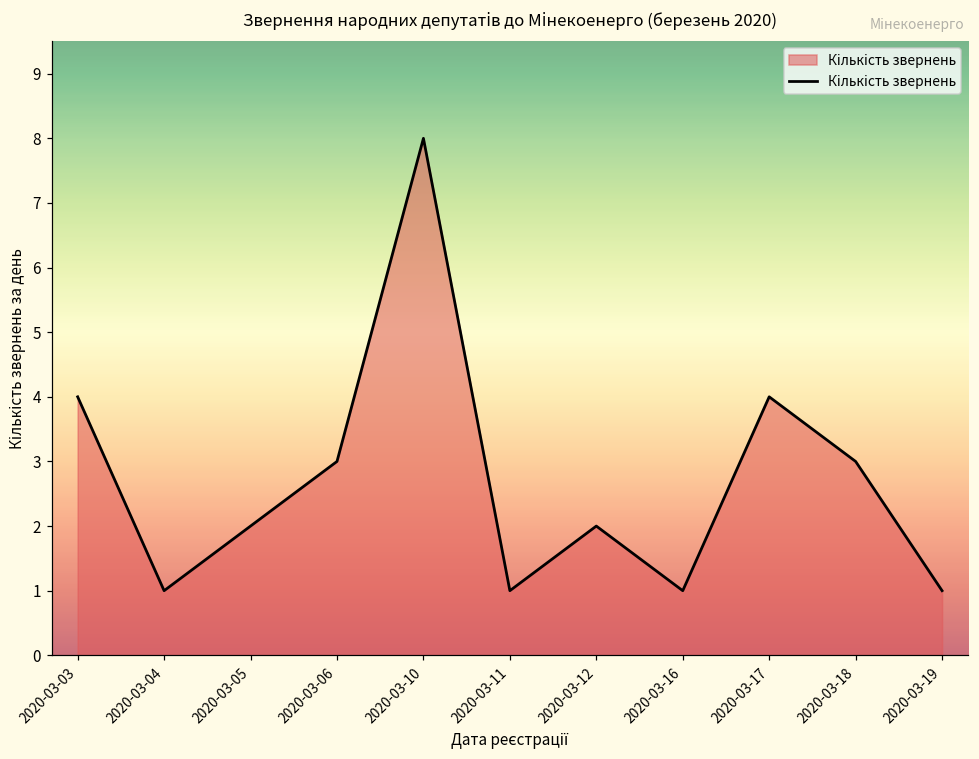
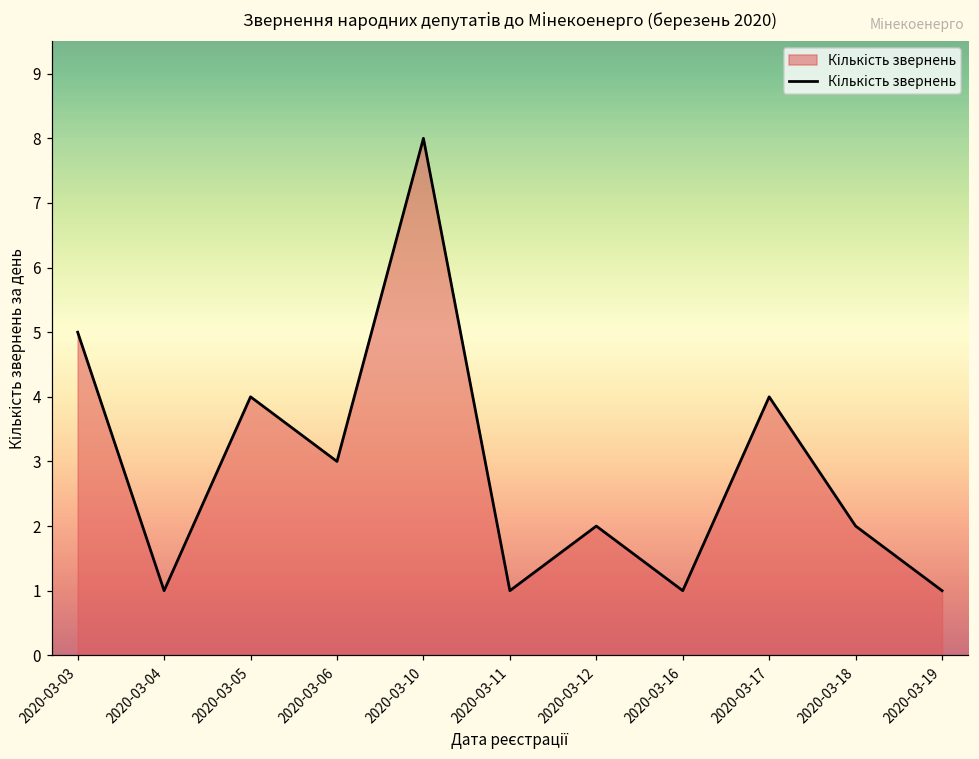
2020-03-03: 4 -> 5
2020-03-05: 2 -> 4
2020-03-18: 3 -> 2
